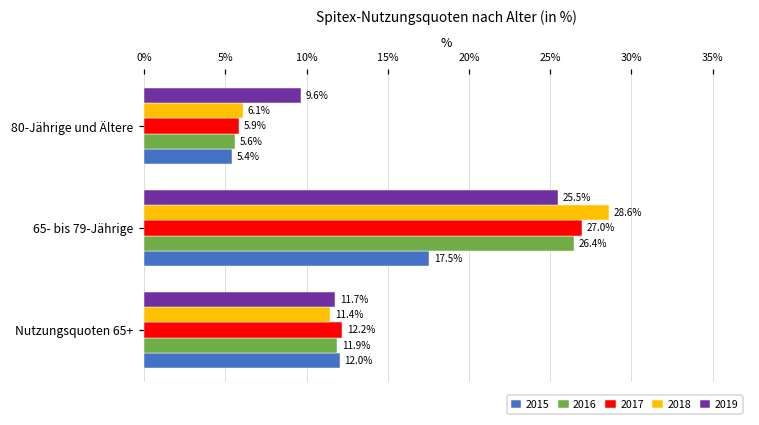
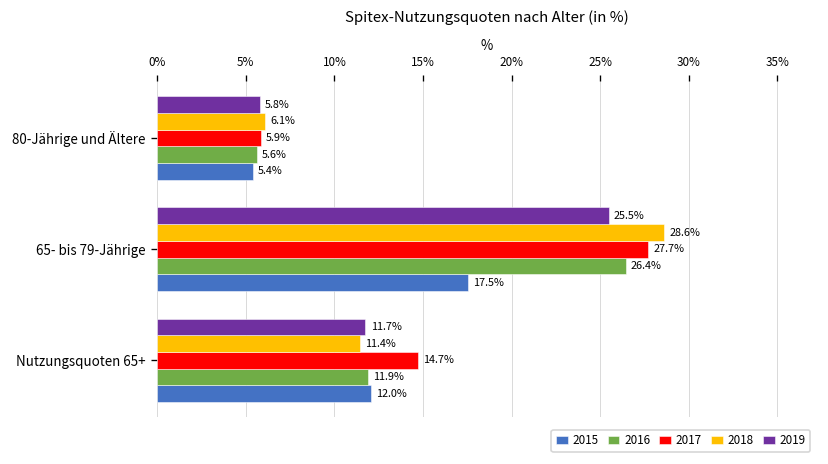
2019, 80-Jährige und Ältere: 9.6% -> 5.8%
2017, 65- bis 79-Jährige: 27.0% -> 27.7%
2017, Nutzungsquoten 65+: 12.2% -> 14.7%
